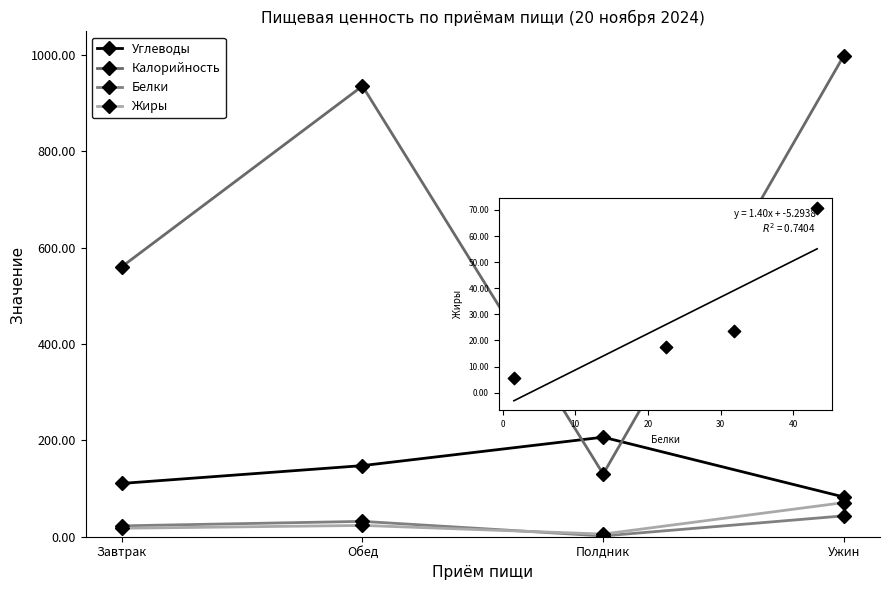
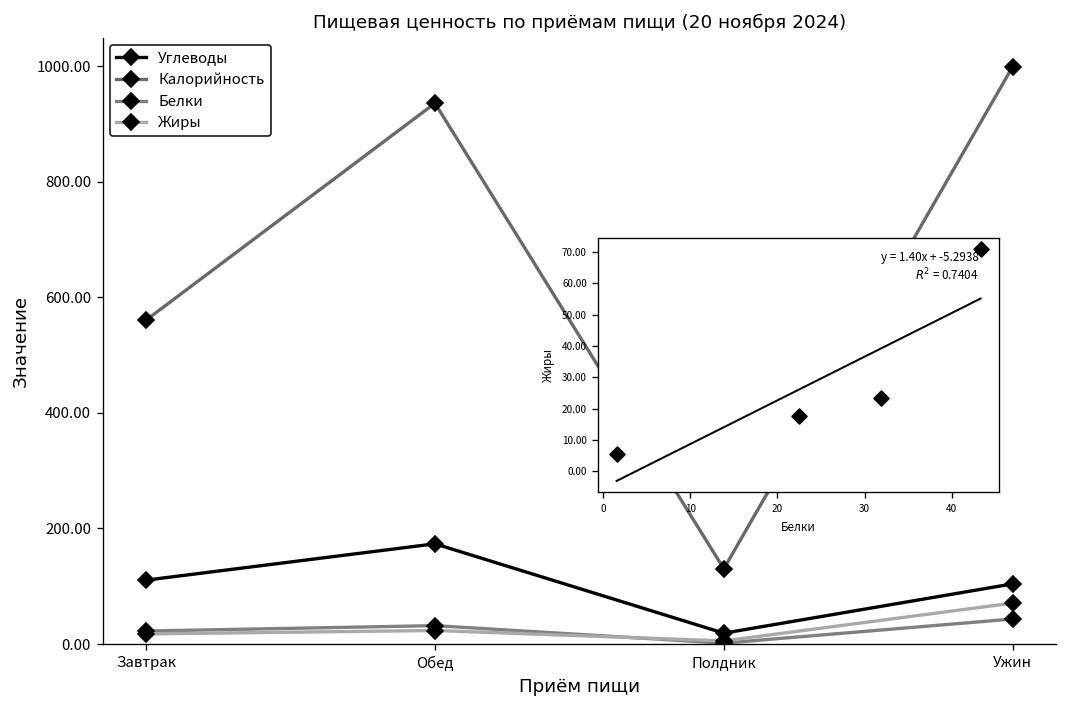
Углеводы, Обед: 150 -> 170
Углеводы, Полдник: 210 -> 20
Углеводы, Ужин: 80 -> 100
